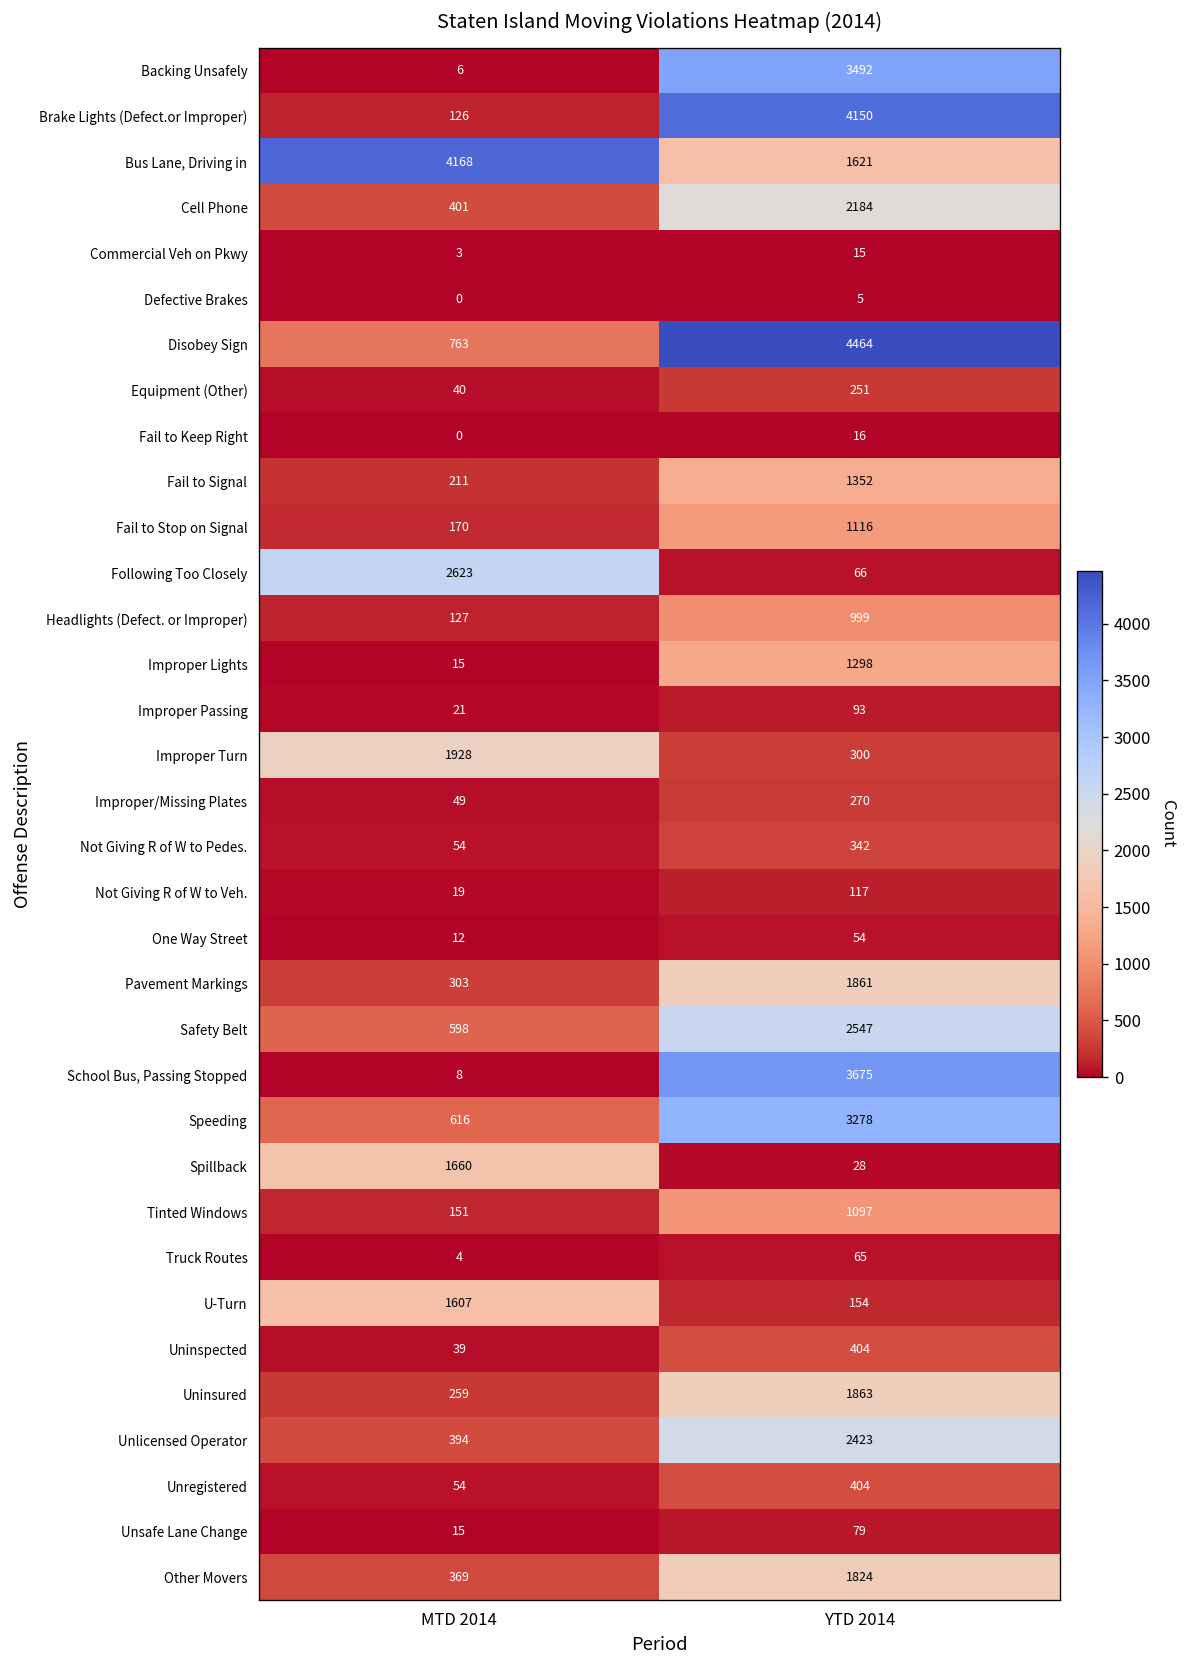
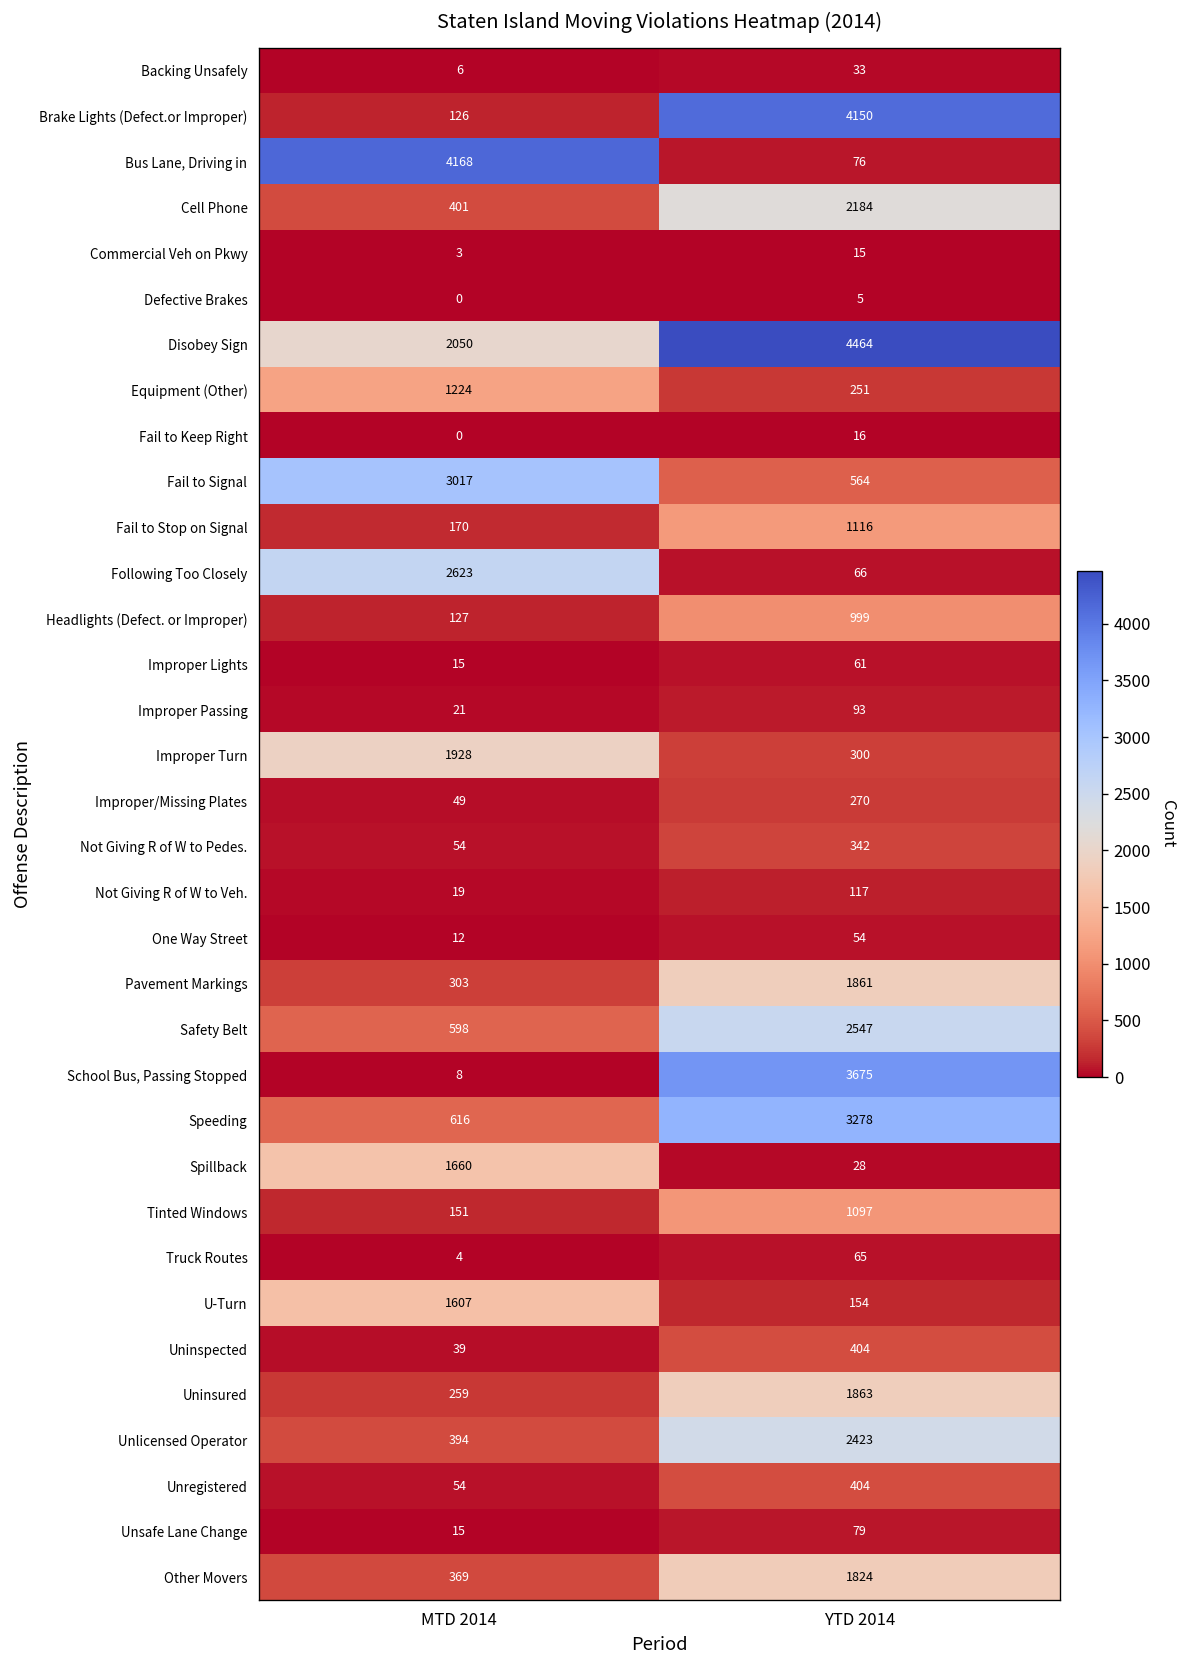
Backing Unsafely, YTD 2014: 3492 -> 33
Bus Lane, Driving in, YTD 2014: 1621 -> 76
Disobey Sign, MTD 2014: 763 -> 2050
Equipment (Other), MTD 2014: 40 -> 1224
Fail to Signal, MTD 2014: 211 -> 3017
Fail to Signal, YTD 2014: 1352 -> 564
Improper Lights, YTD 2014: 1298 -> 61
